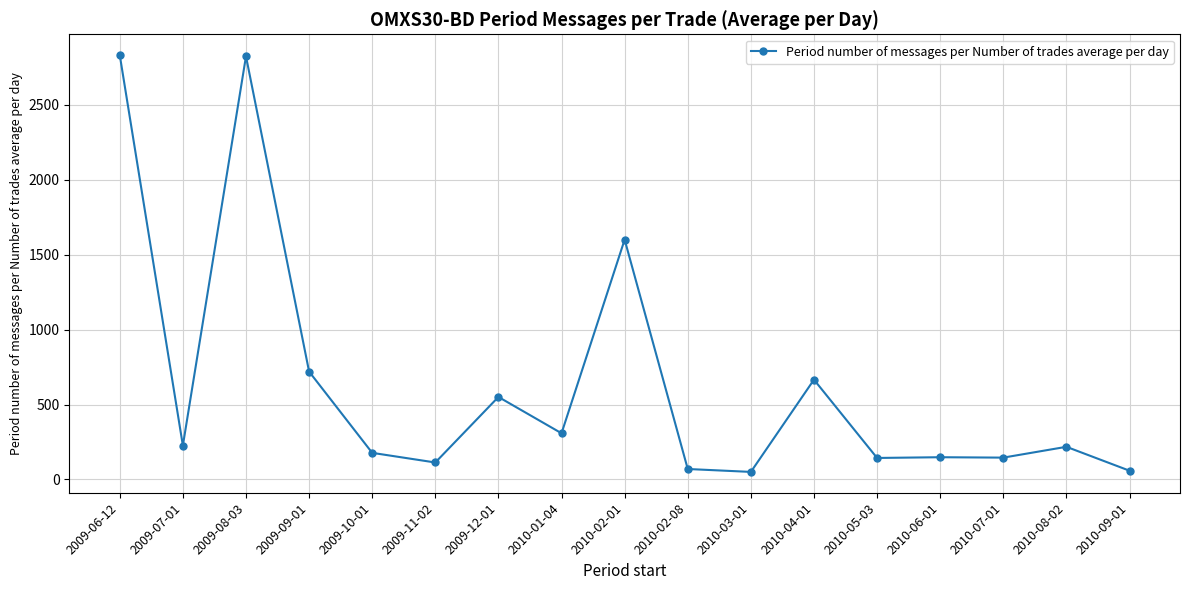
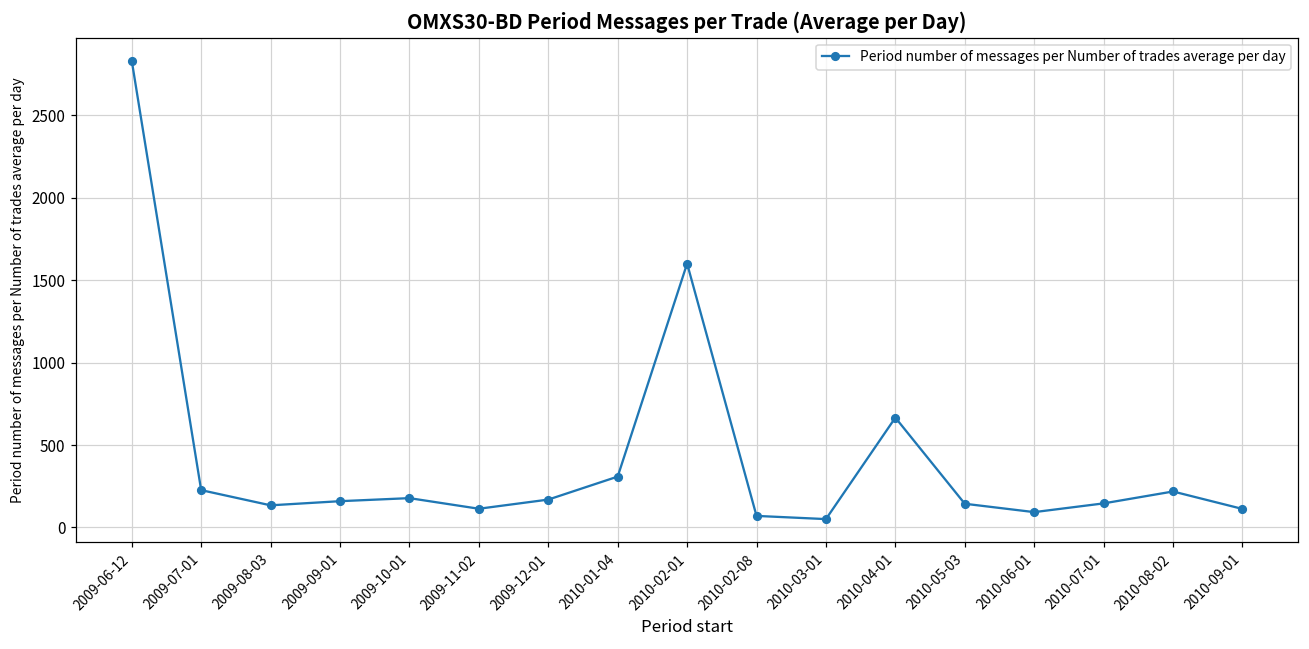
2009-08-03: 2830 -> 130
2009-09-01: 720 -> 160
2009-12-01: 550 -> 170
2010-06-01: 150 -> 90
2010-09-01: 60 -> 110
